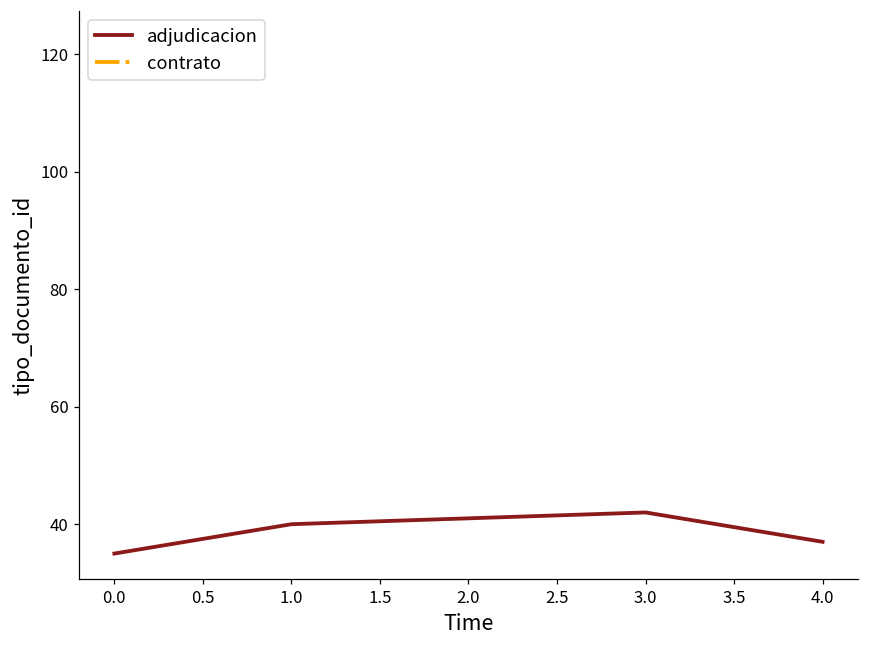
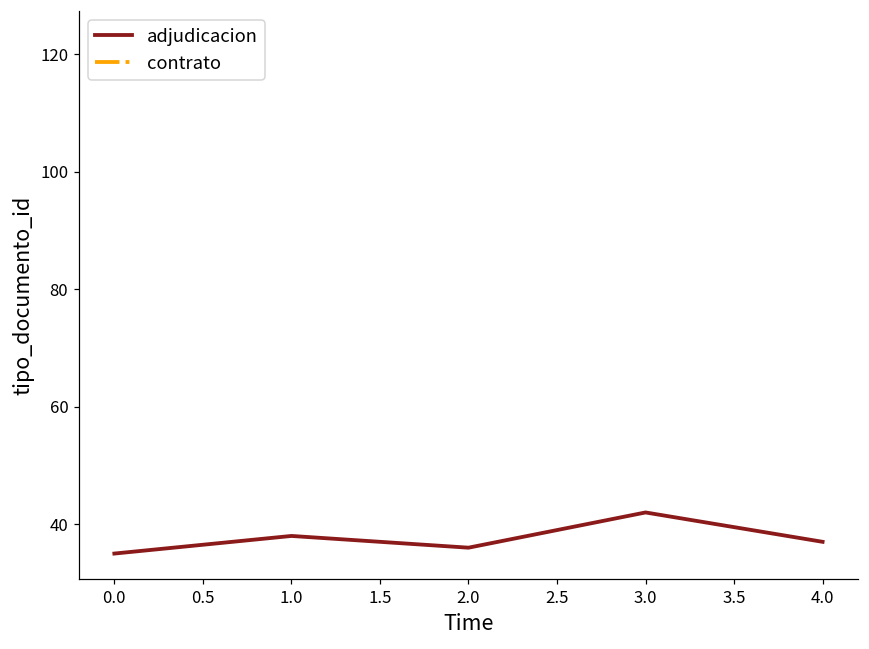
adjudicacion, 1.0: 40 -> 38
adjudicacion, 2.0: 41 -> 36
